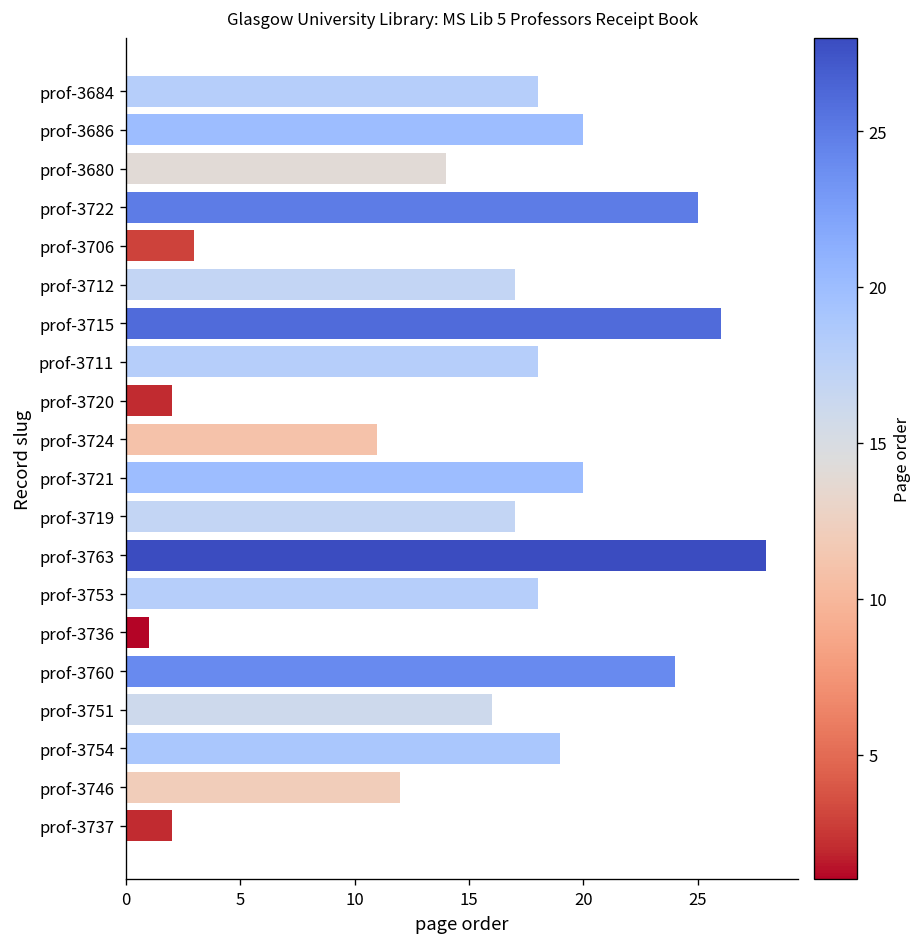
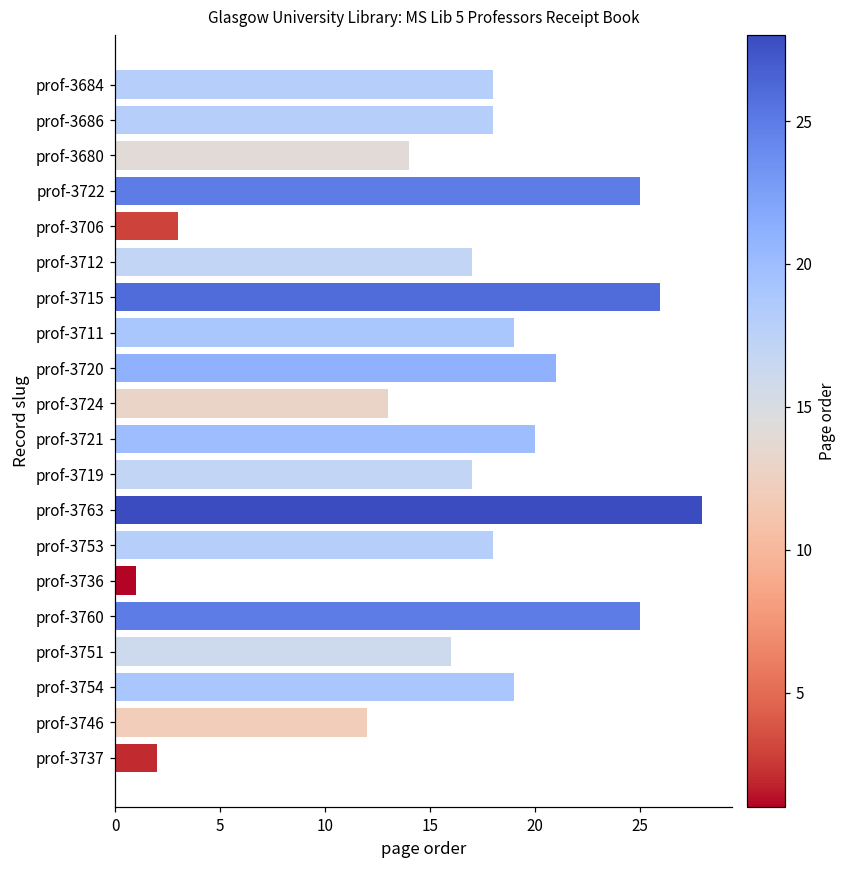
prof-3686: 20 -> 18
prof-3711: 18 -> 19
prof-3720: 2 -> 21
prof-3724: 11 -> 13
prof-3760: 24 -> 25
